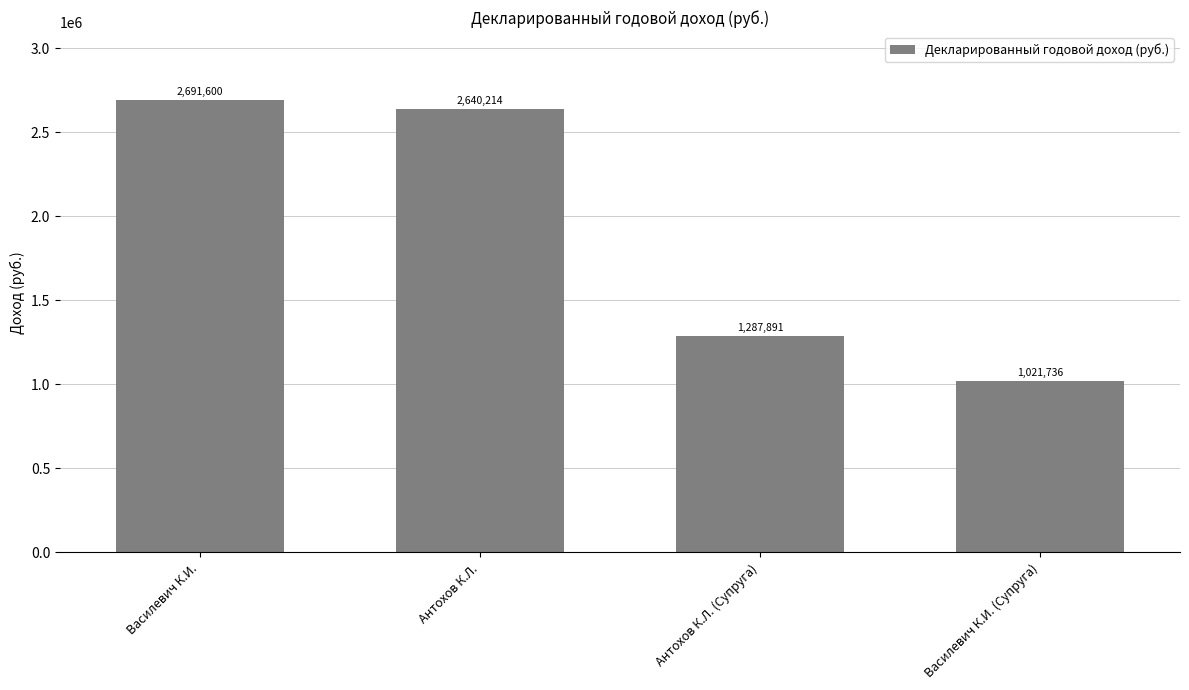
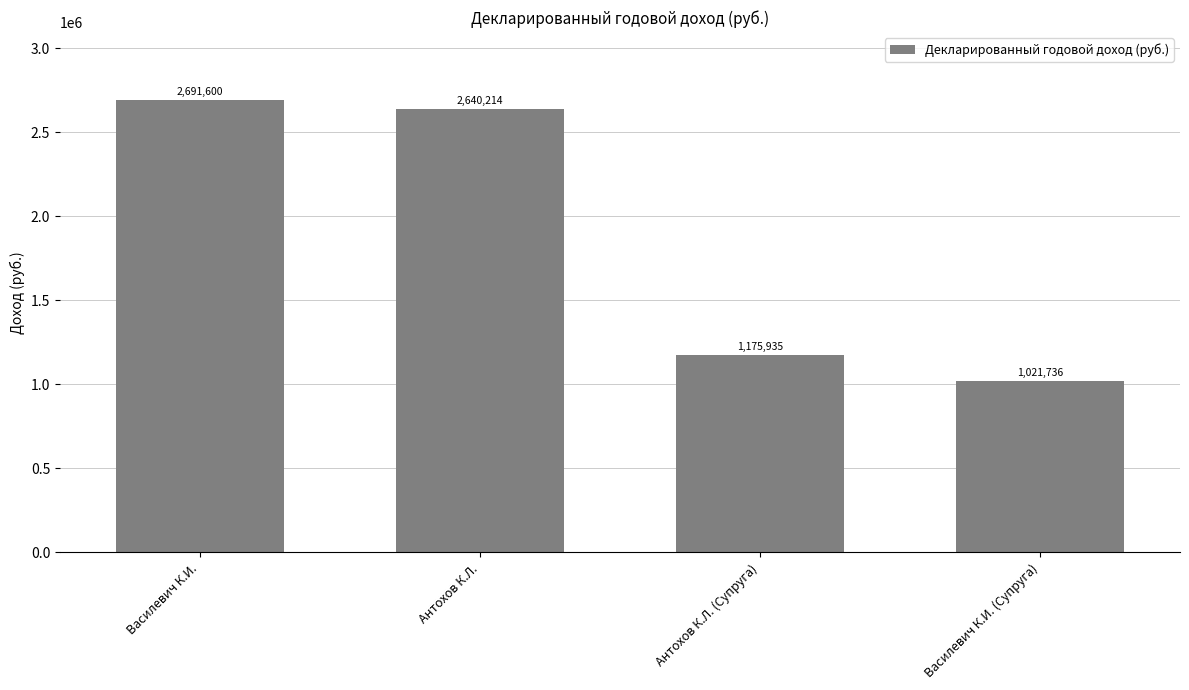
Антохов К.Л. (Супруга): 1,287,891 -> 1,175,935
